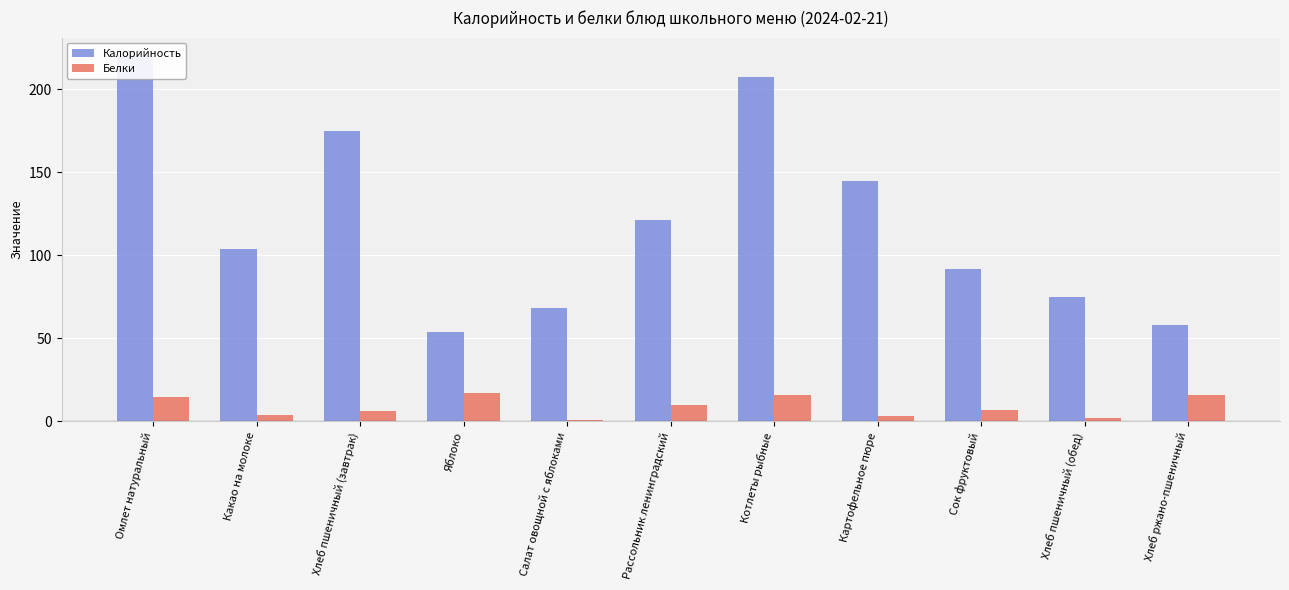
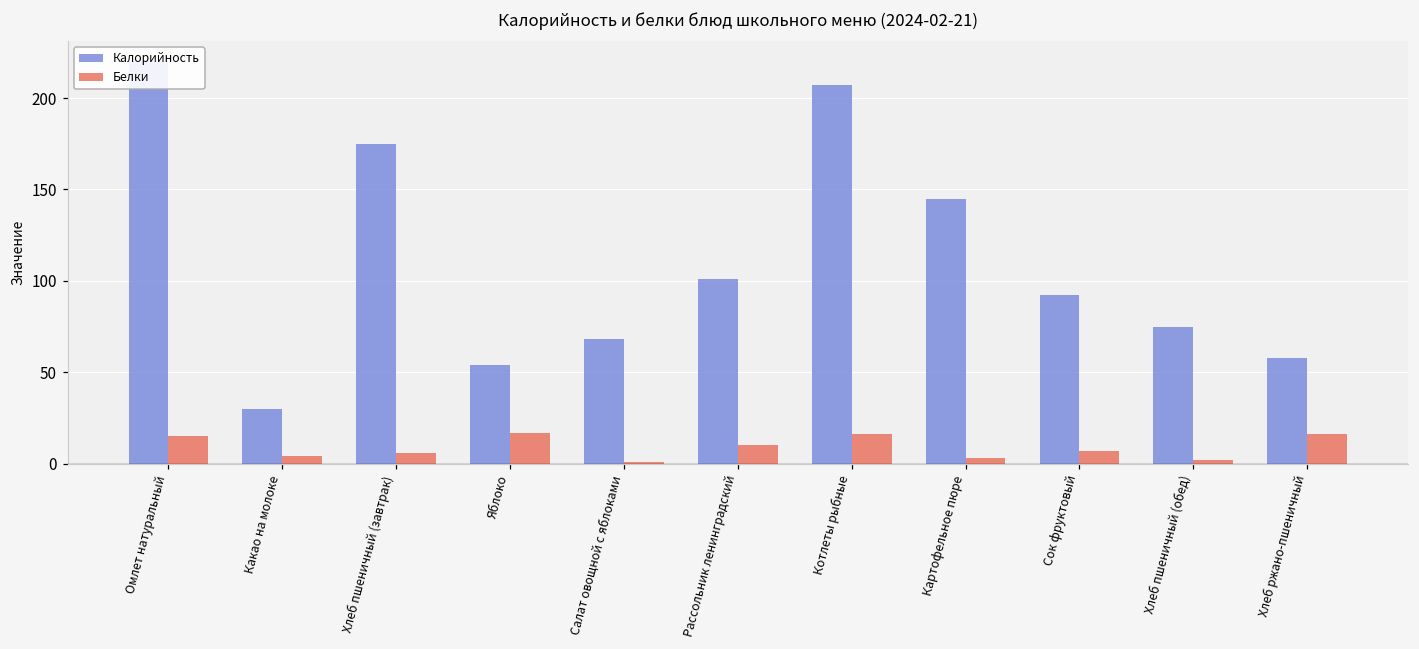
Калорийность, Какао на молоке: 104 -> 30
Калорийность, Рассольник ленинградский: 121 -> 101
